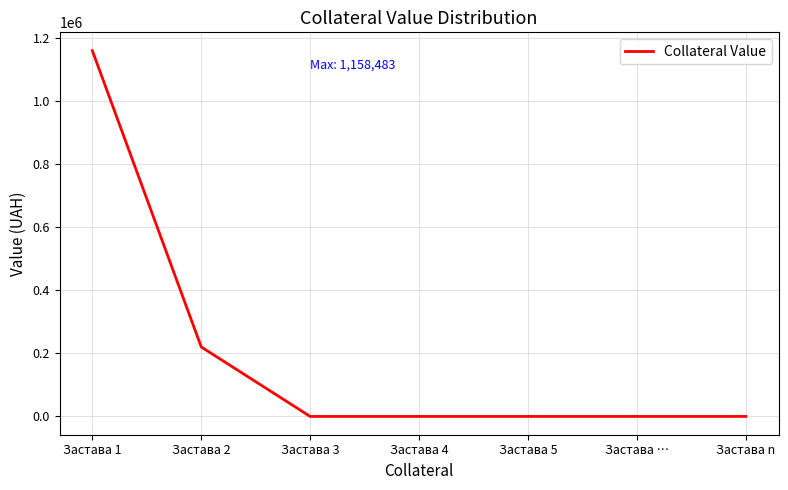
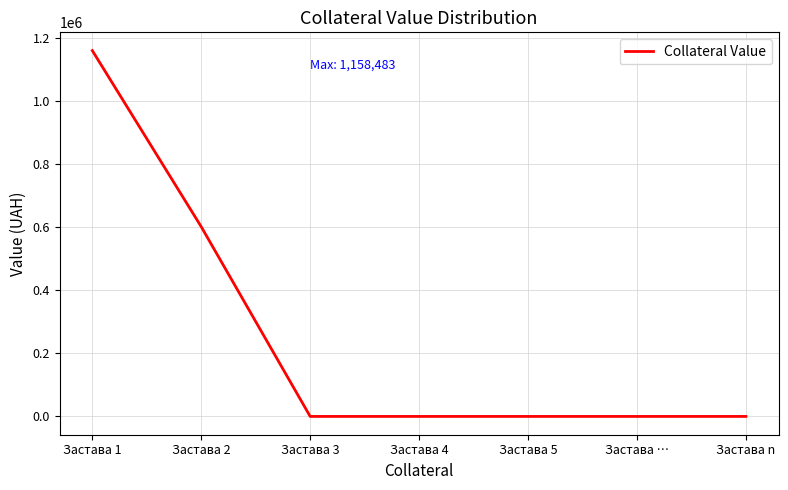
Застава 2: 220000 -> 600000
